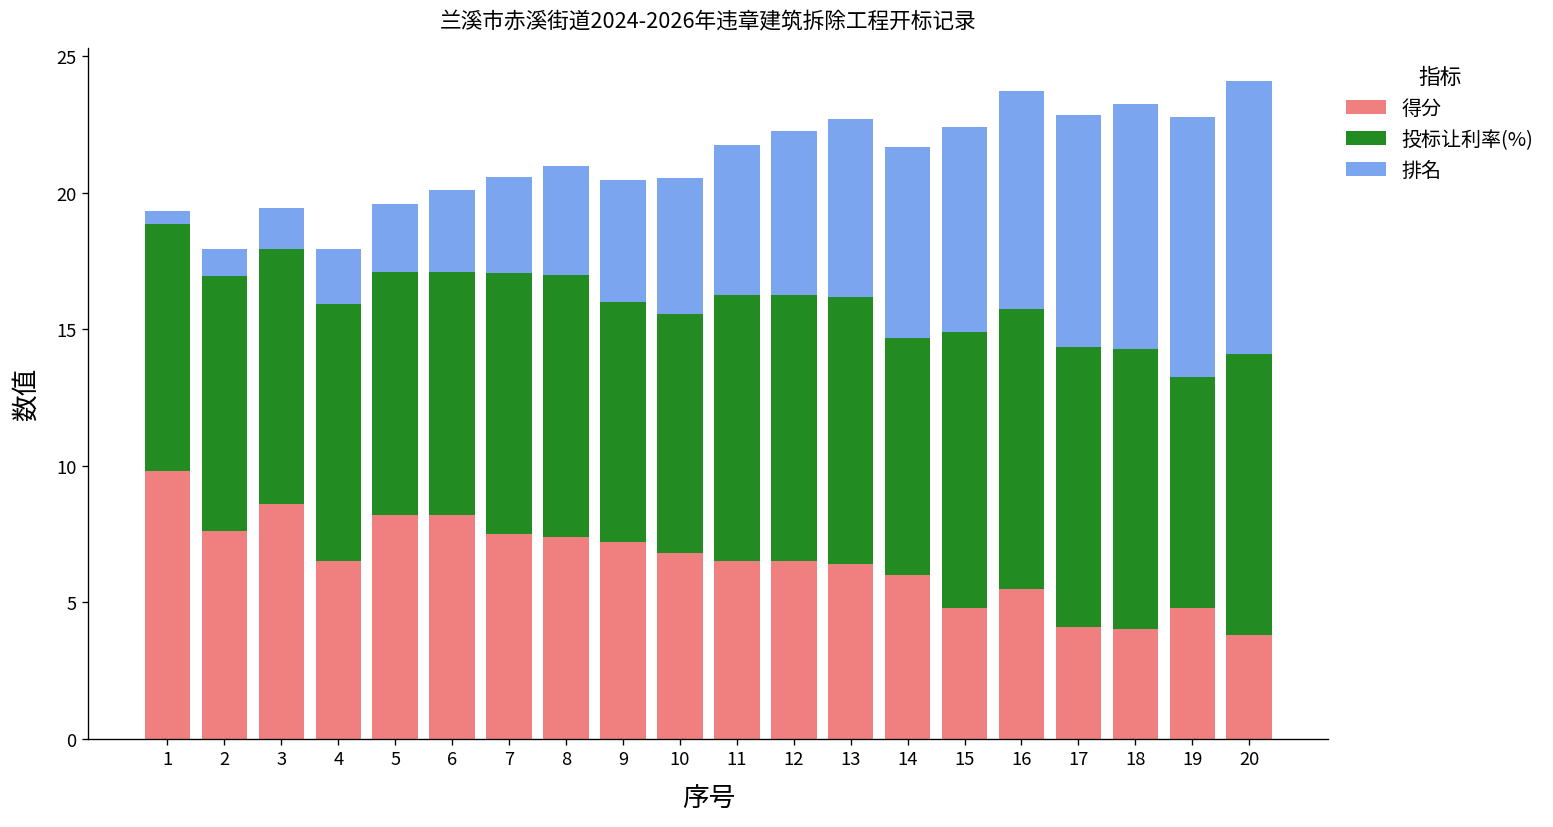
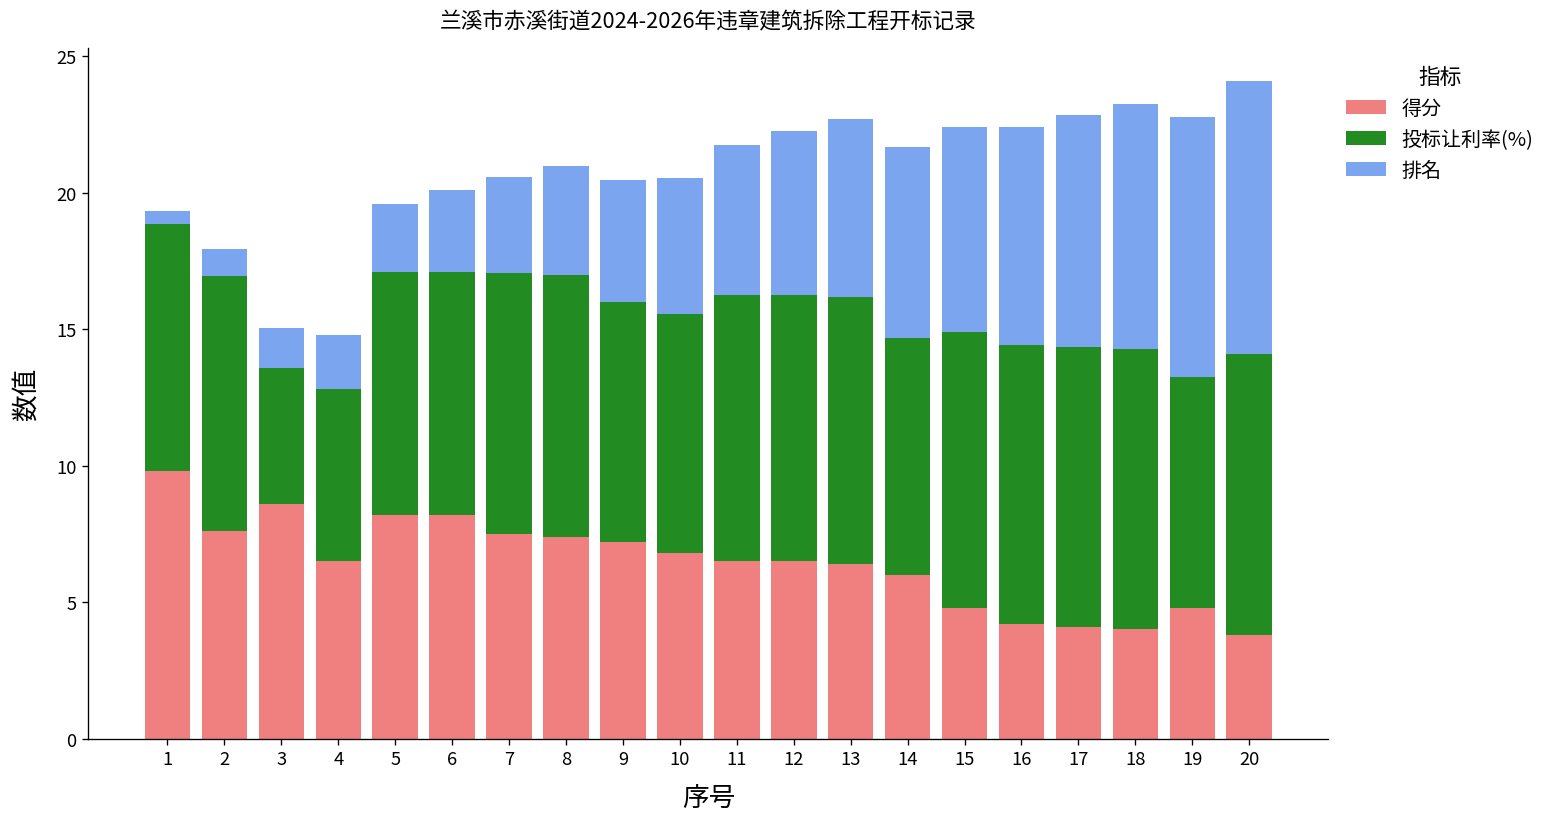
投标让利率(%), 3: 9.3 -> 5.0
投标让利率(%), 4: 9.4 -> 6.3
得分, 16: 5.5 -> 4.2
